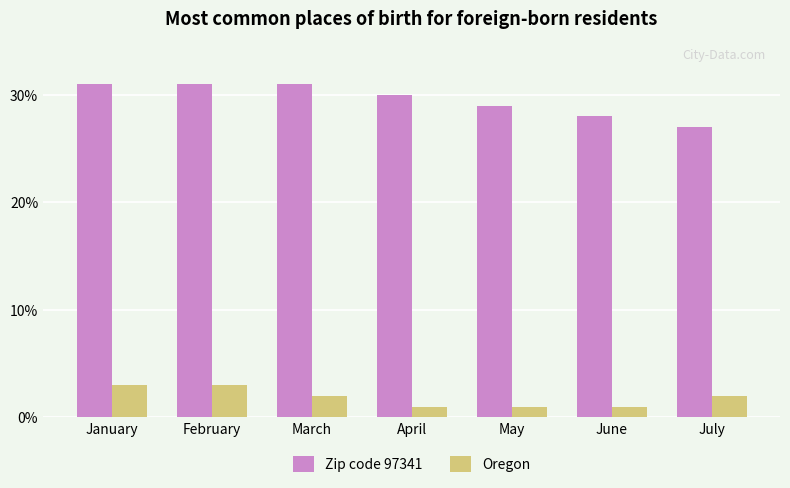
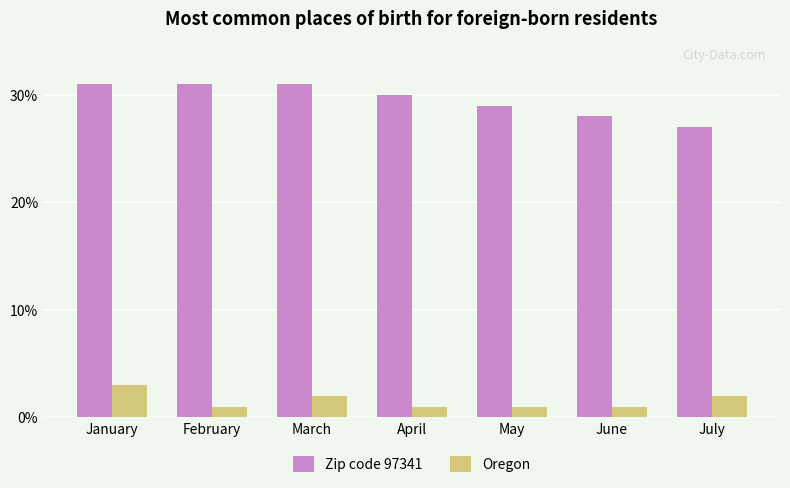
Oregon, February: 3% -> 1%
